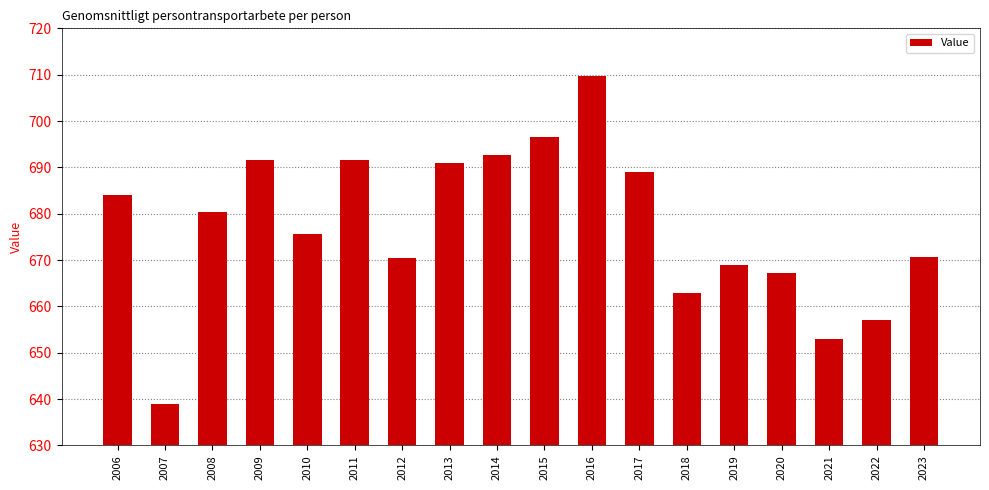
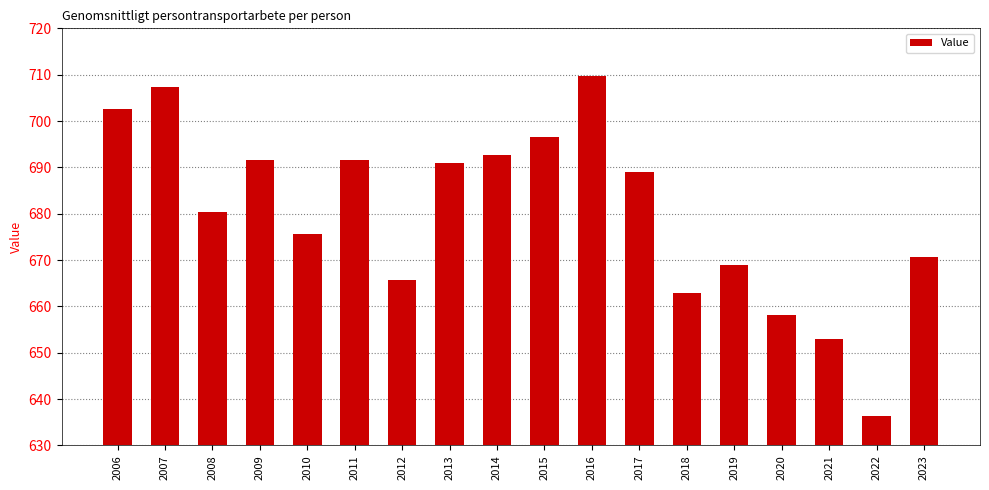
2006: 684 -> 703
2007: 639 -> 707
2012: 671 -> 666
2020: 667 -> 658
2022: 657 -> 636
